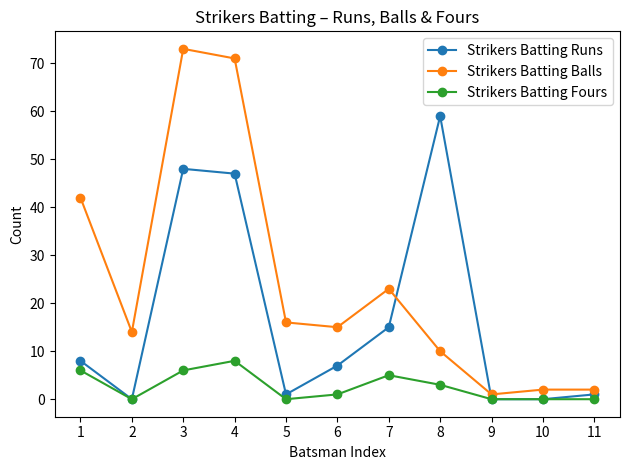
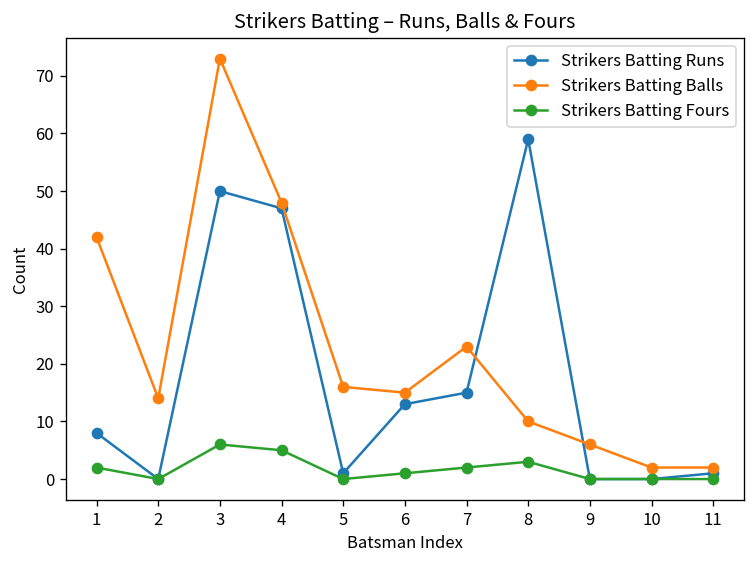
Strikers Batting Fours, 1: 6 -> 2
Strikers Batting Runs, 3: 48 -> 50
Strikers Batting Balls, 4: 71 -> 48
Strikers Batting Fours, 4: 8 -> 5
Strikers Batting Runs, 6: 7 -> 13
Strikers Batting Fours, 7: 5 -> 2
Strikers Batting Balls, 9: 1 -> 6
